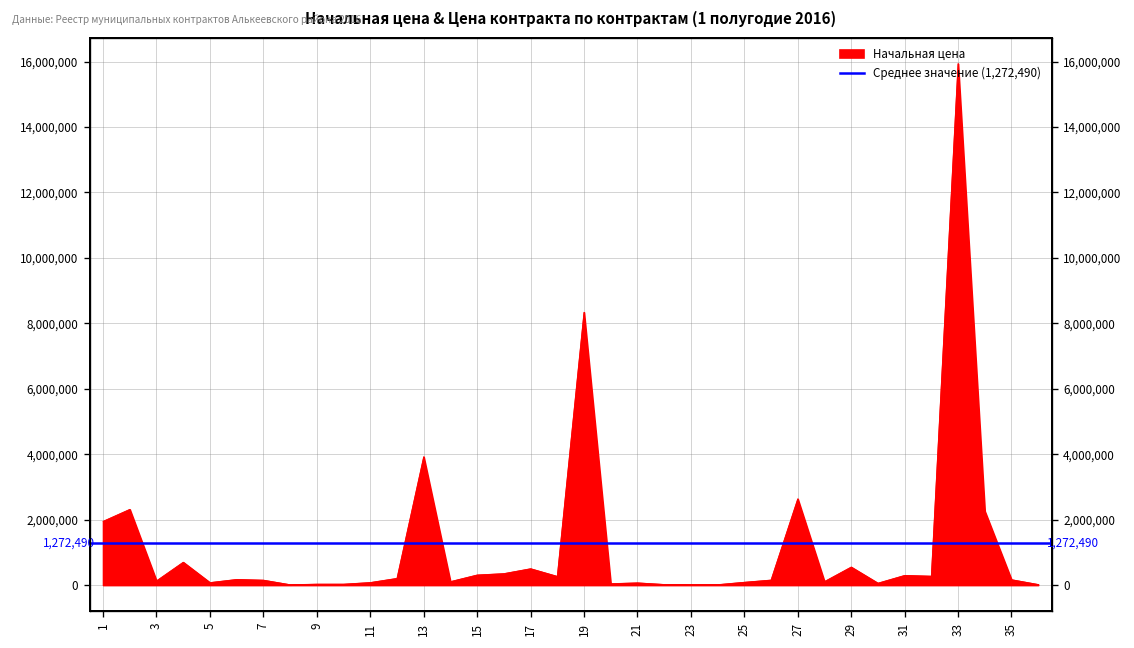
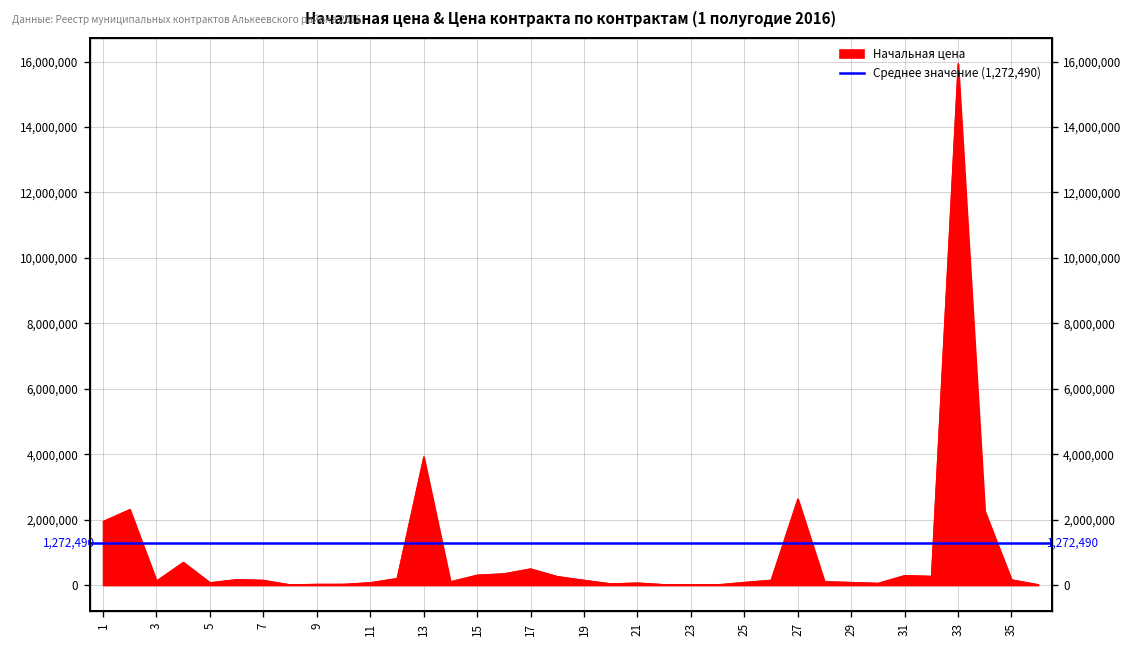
19: 8,300,000 -> 200,000
29: 600,000 -> 100,000
